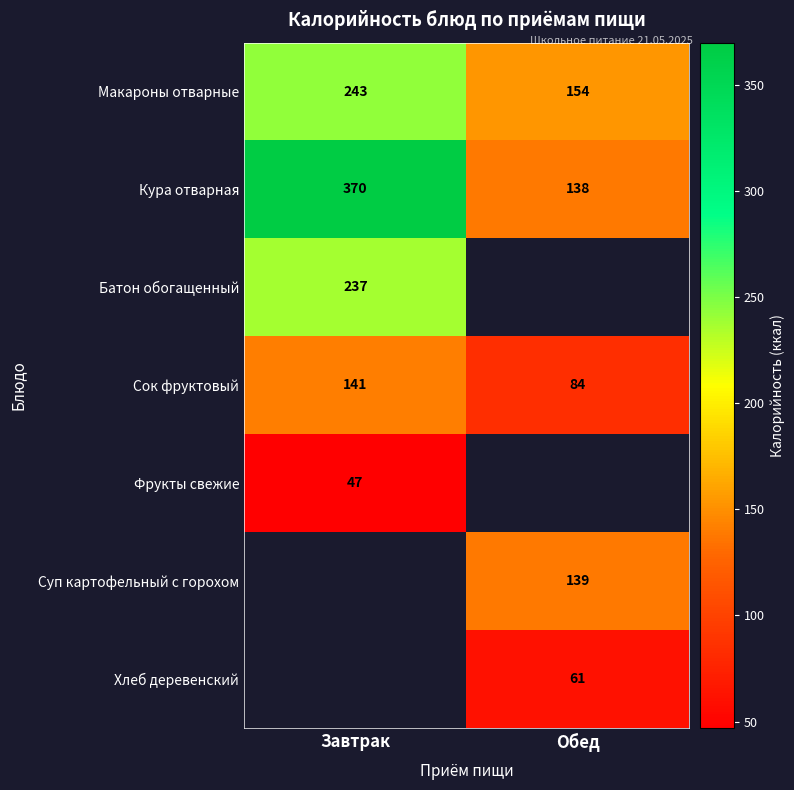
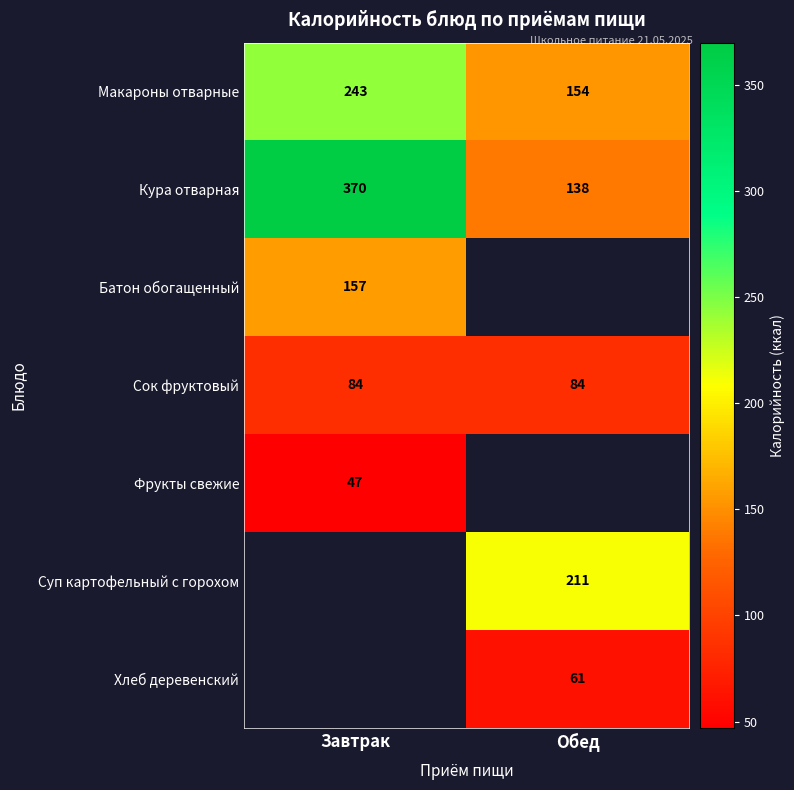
Батон обогащенный, Завтрак: 237 -> 157
Сок фруктовый, Завтрак: 141 -> 84
Суп картофельный с горохом, Обед: 139 -> 211
